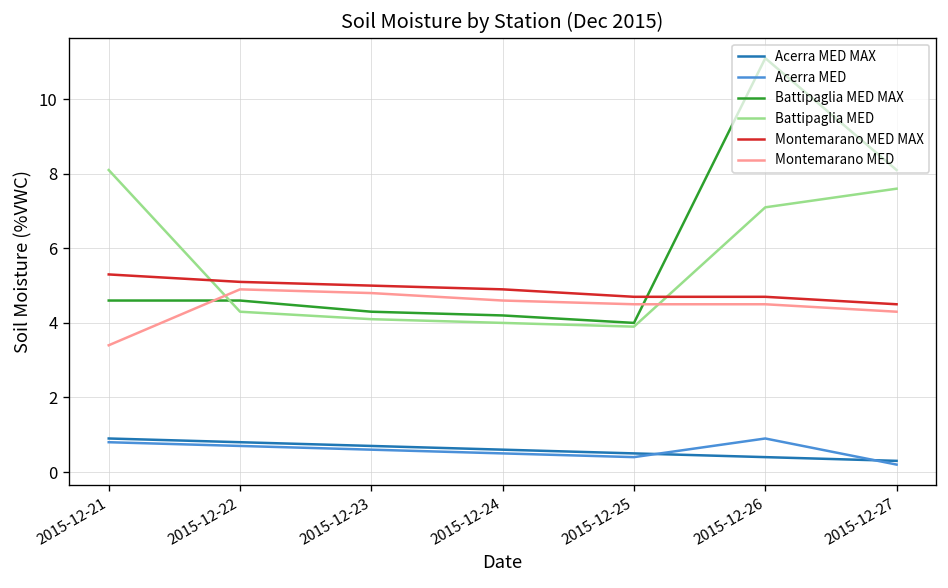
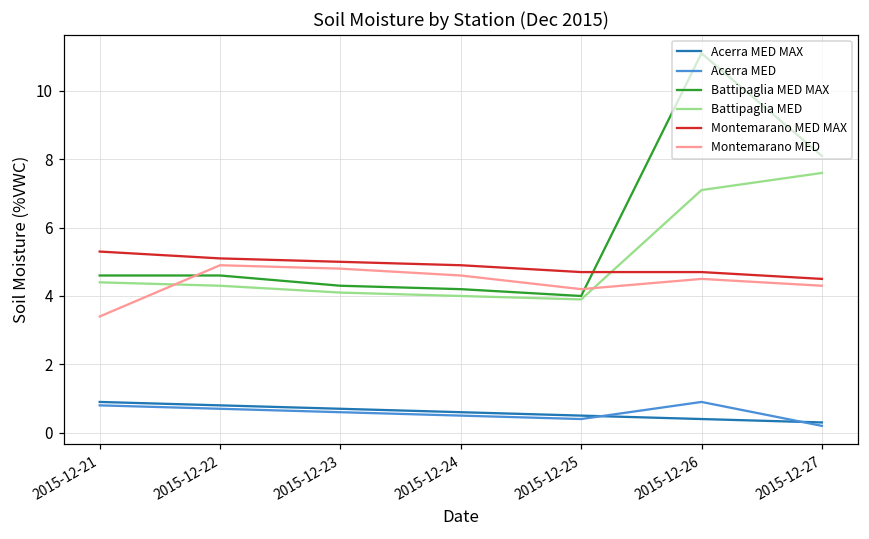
Battipaglia MED, 2015-12-21: 8.1 -> 4.4
Montemarano MED, 2015-12-25: 4.5 -> 4.2
